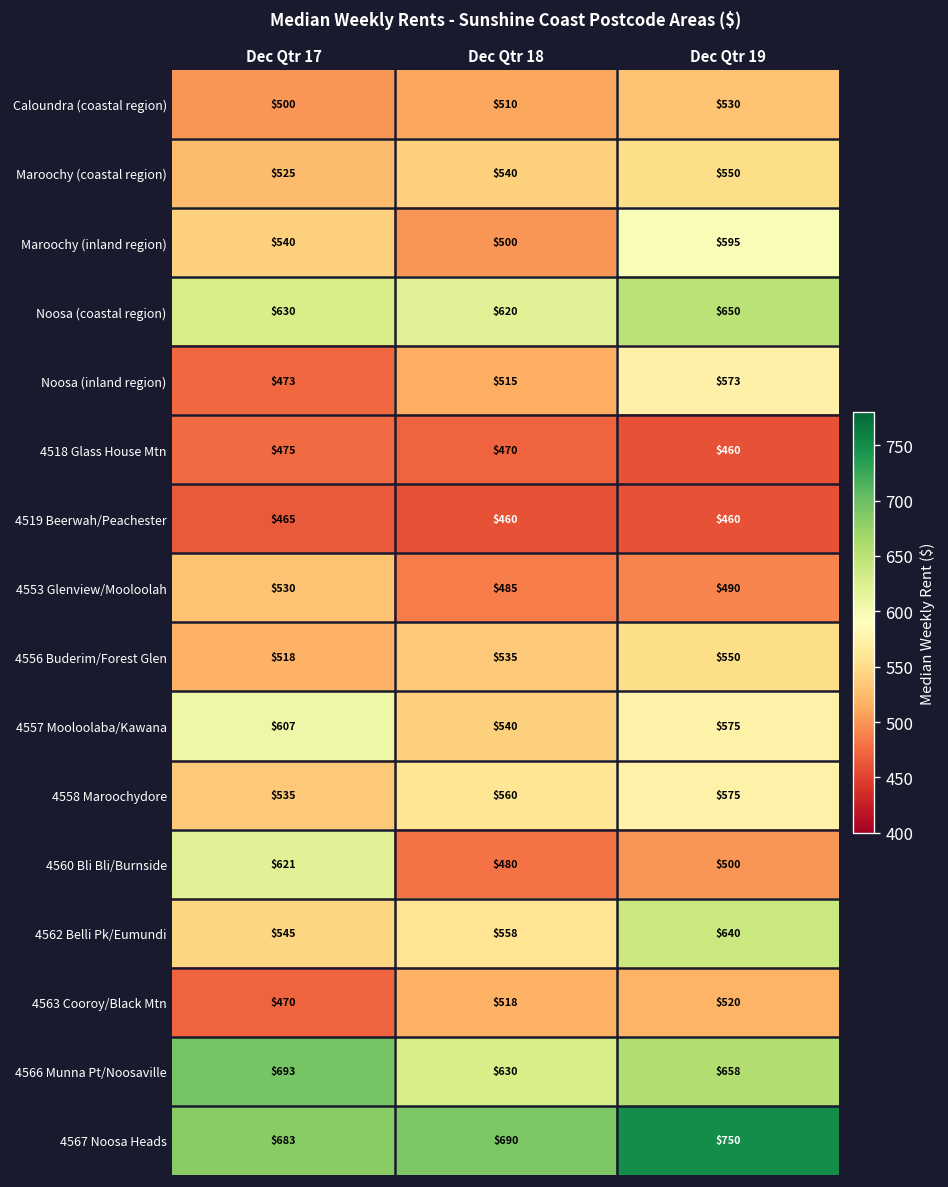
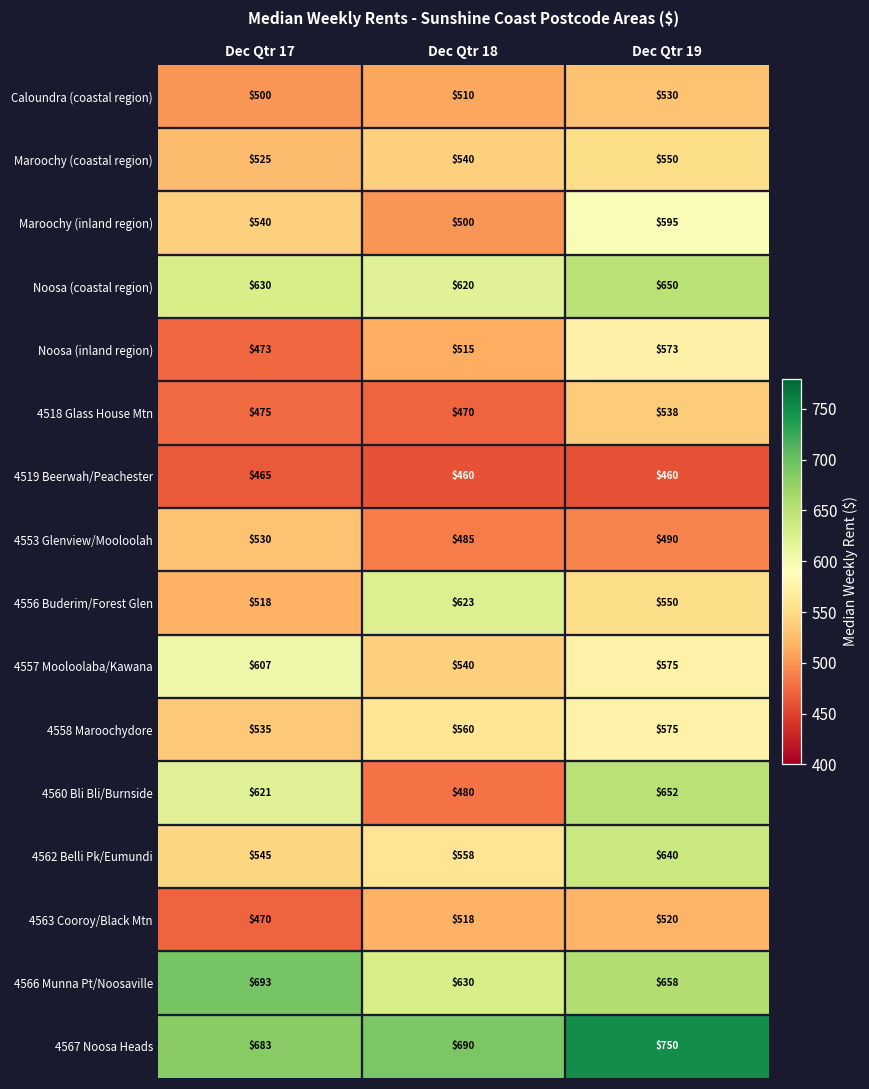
4518 Glass House Mtn, Dec Qtr 19: $460 -> $538
4556 Buderim/Forest Glen, Dec Qtr 18: $535 -> $623
4560 Bli Bli/Burnside, Dec Qtr 19: $500 -> $652
